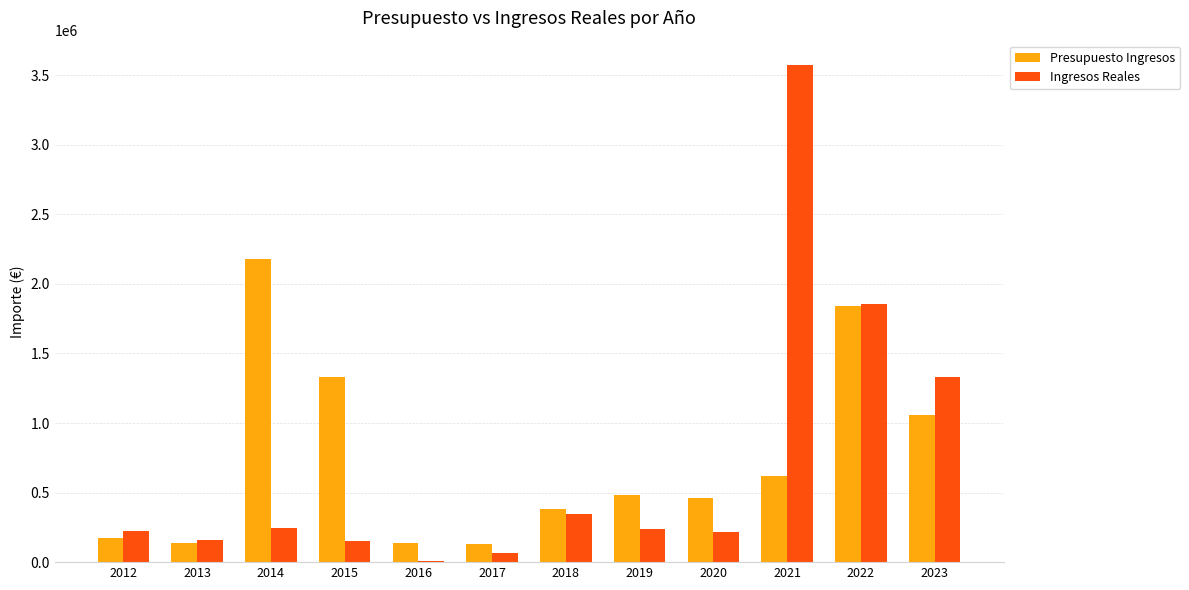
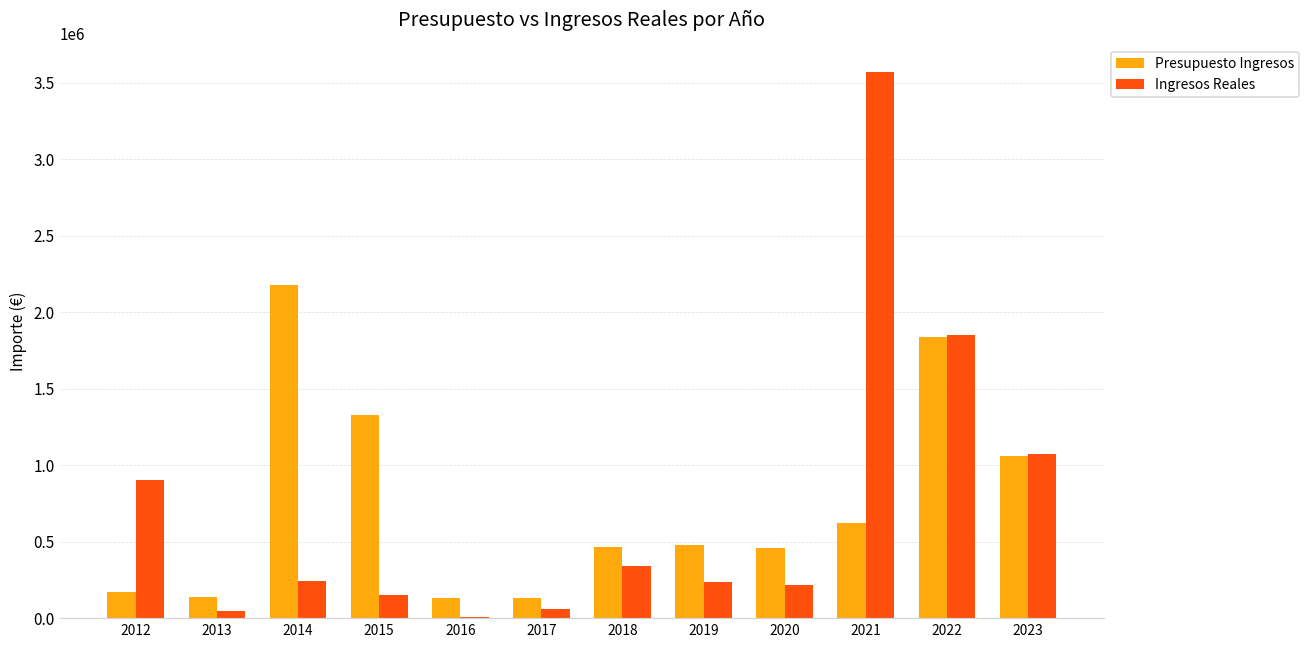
Ingresos Reales, 2012: 220000 -> 900000
Ingresos Reales, 2013: 160000 -> 50000
Presupuesto Ingresos, 2018: 380000 -> 470000
Ingresos Reales, 2023: 1330000 -> 1070000
